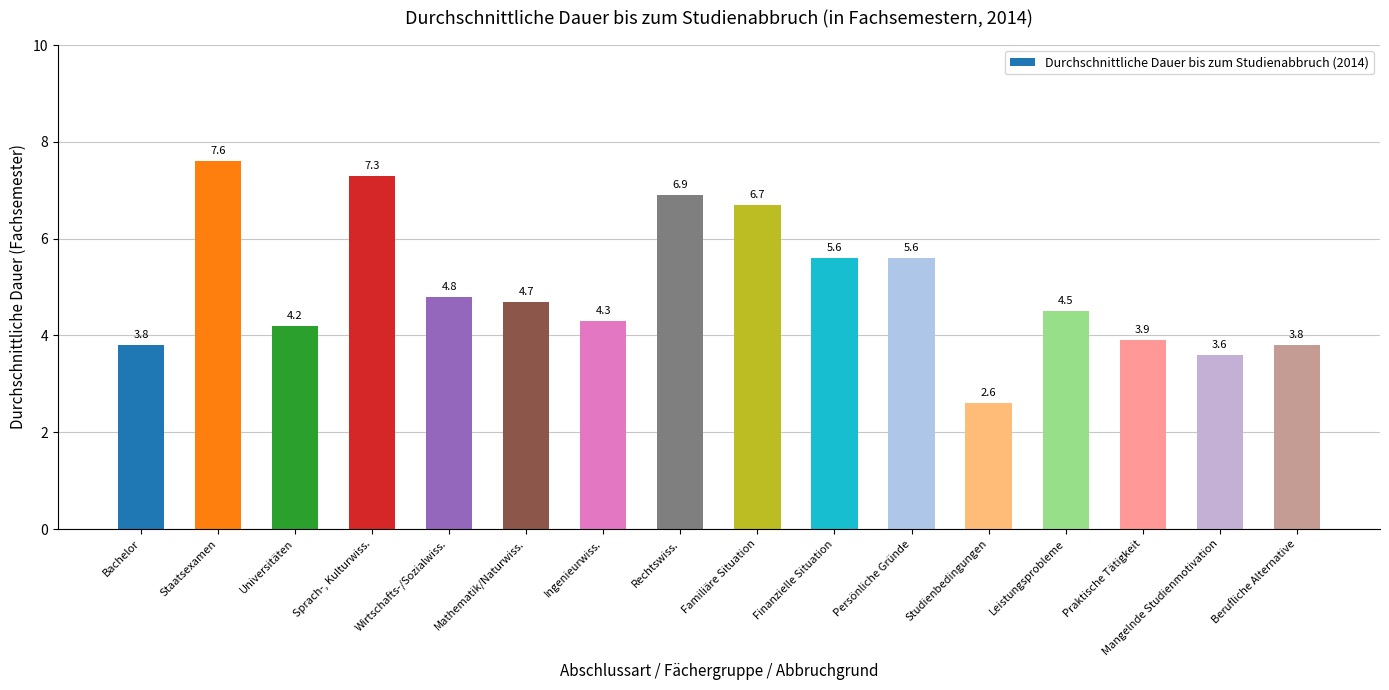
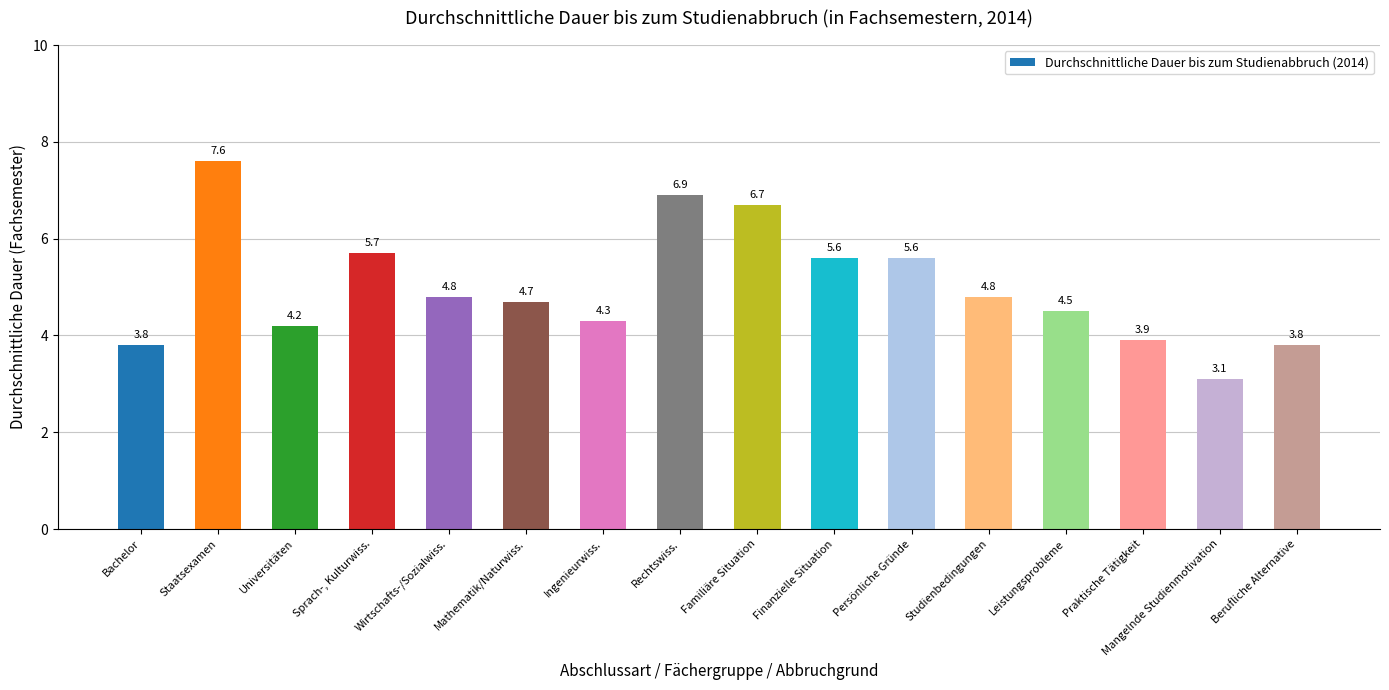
Sprach-, Kulturwiss.: 7.3 -> 5.7
Studienbedingungen: 2.6 -> 4.8
Mangelnde Studienmotivation: 3.6 -> 3.1
